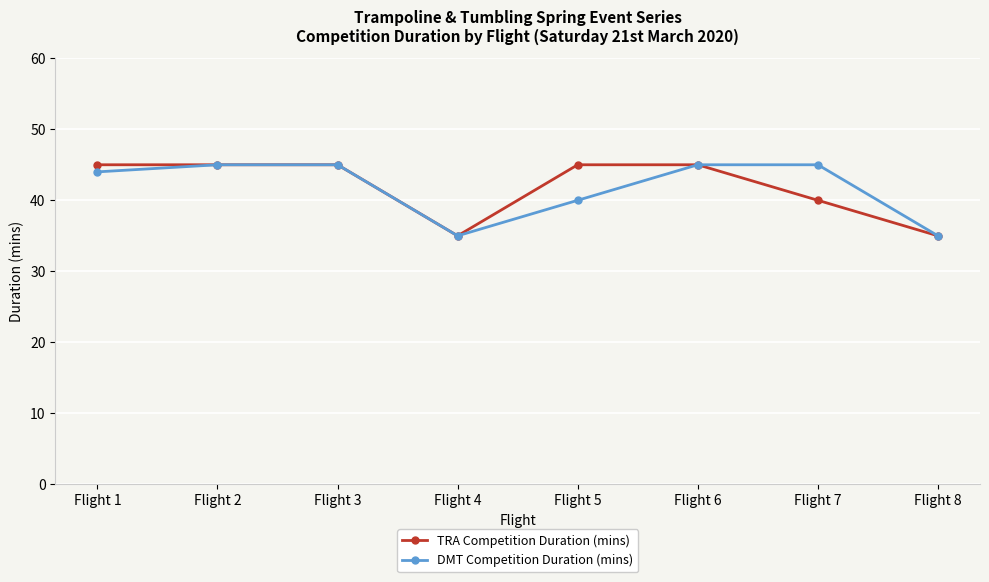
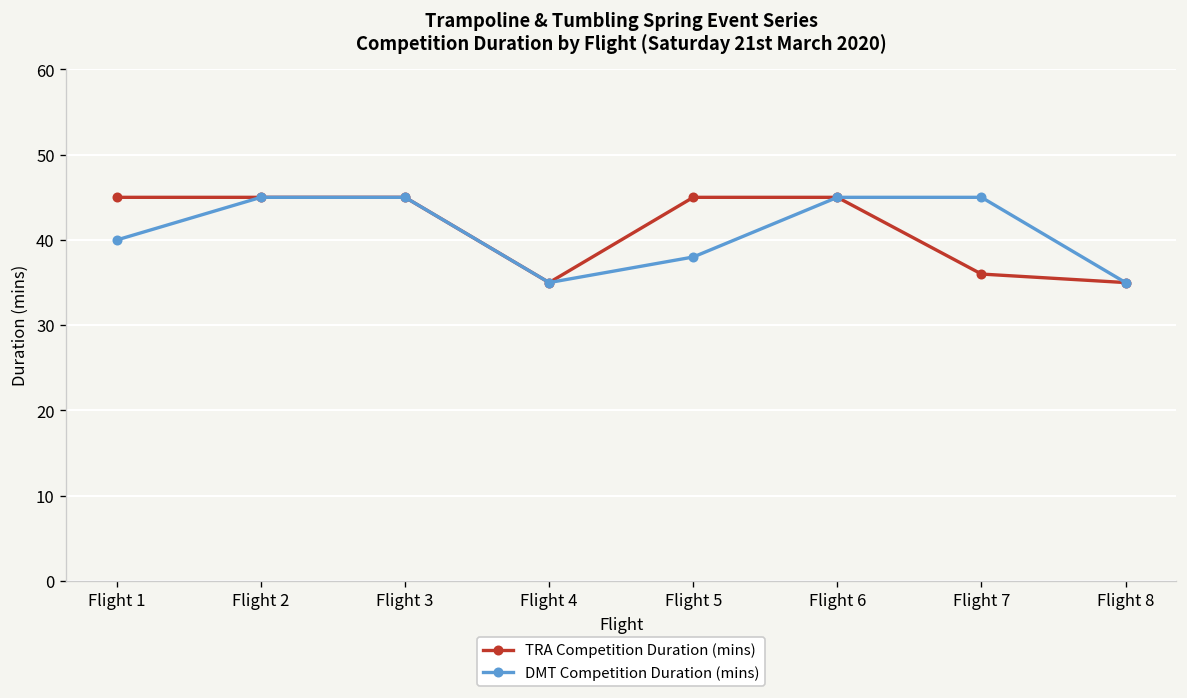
DMT Competition Duration (mins), Flight 1: 44 -> 40
DMT Competition Duration (mins), Flight 5: 40 -> 38
TRA Competition Duration (mins), Flight 7: 40 -> 36
